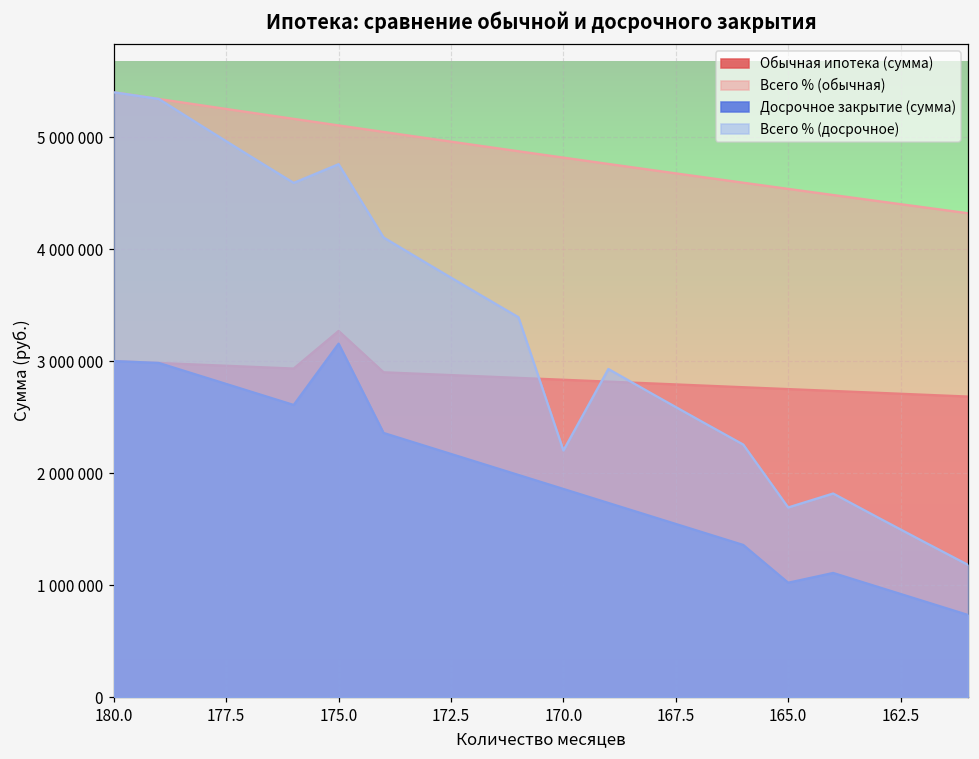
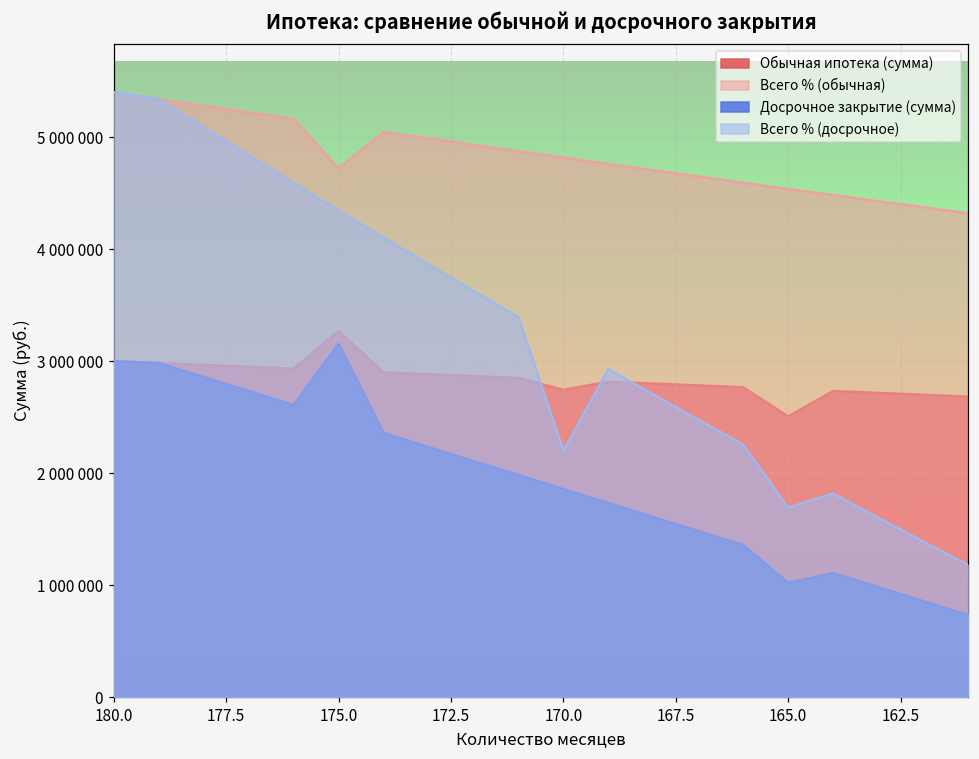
Всего % (обычная), 175.0: 5100000 -> 4720000
Всего % (досрочное), 175.0: 4760000 -> 4350000
Обычная ипотека (сумма), 170.0: 2830000 -> 2740000
Обычная ипотека (сумма), 165.0: 2750000 -> 2510000
